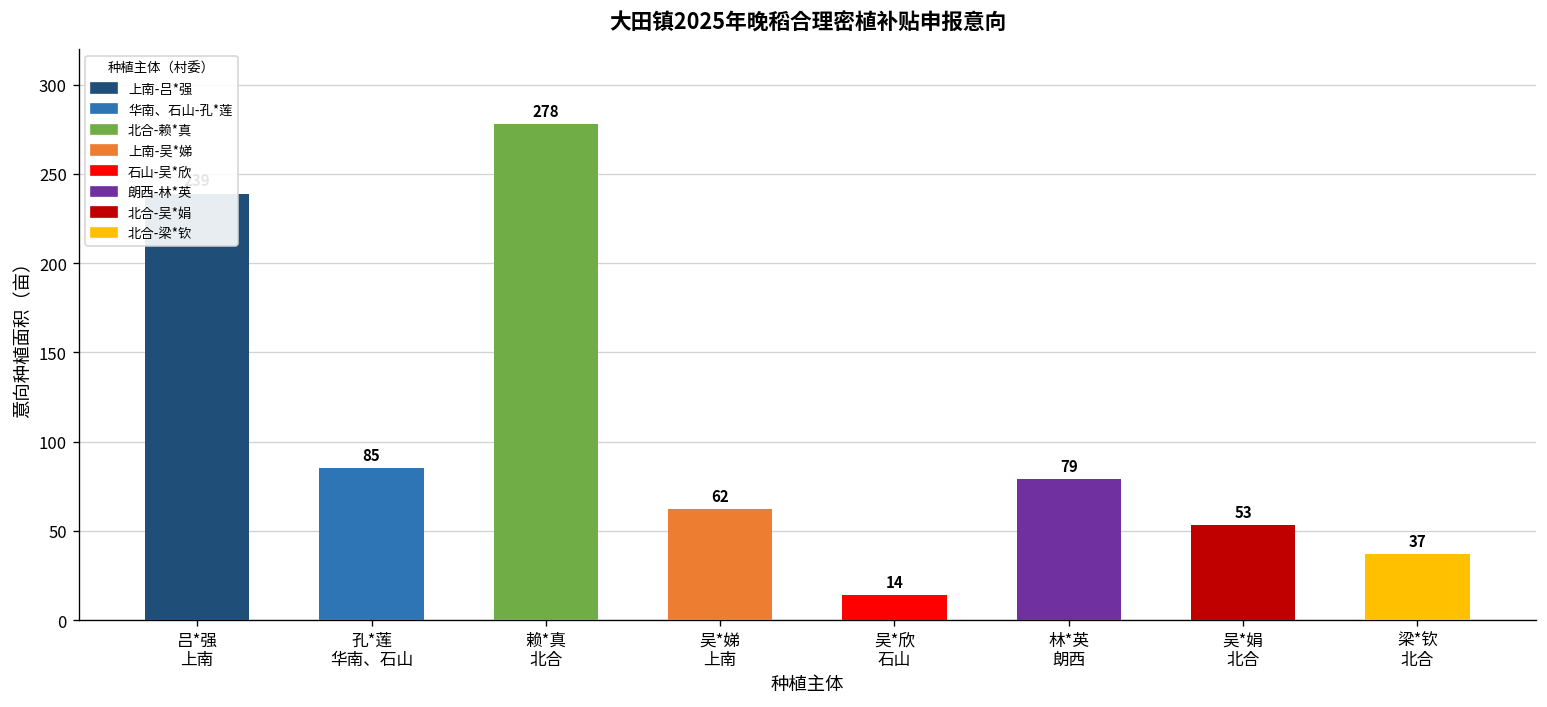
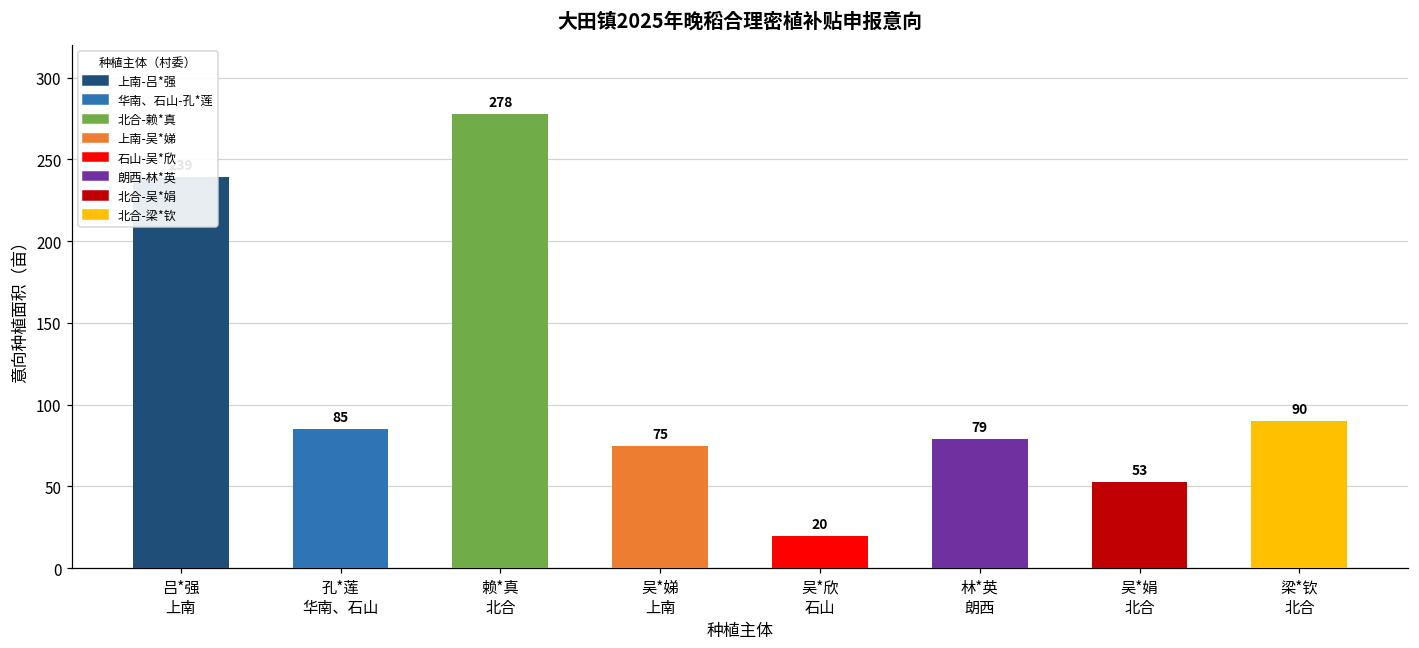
吴*娣 上南: 62 -> 75
吴*欣 石山: 14 -> 20
梁*钦 北合: 37 -> 90
